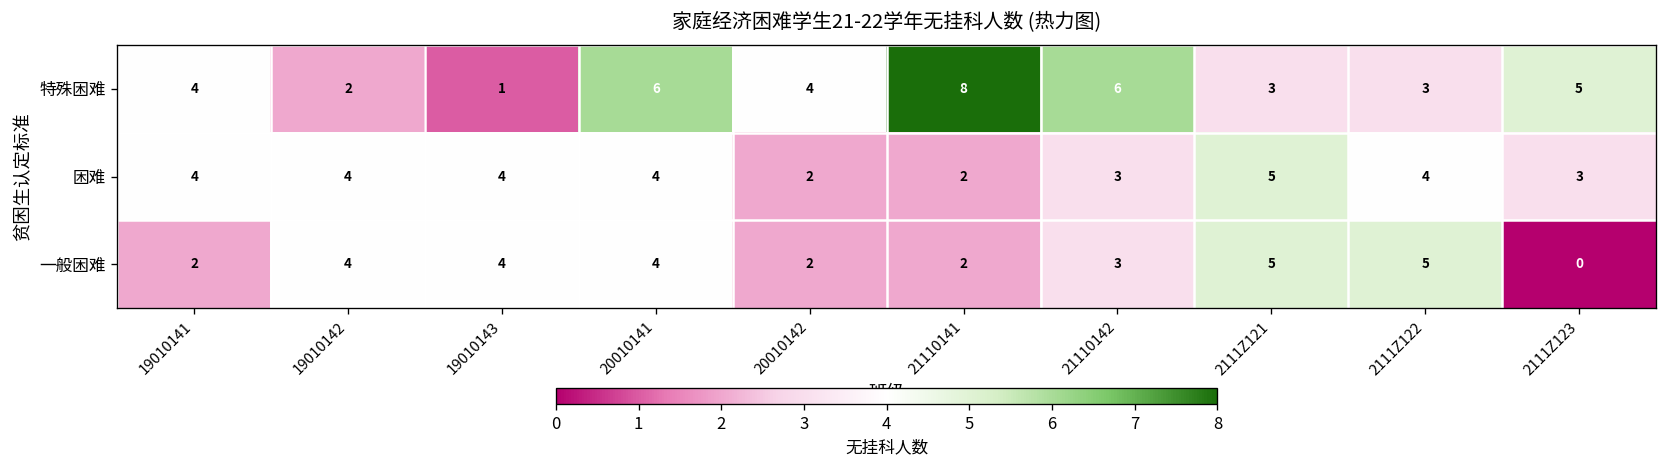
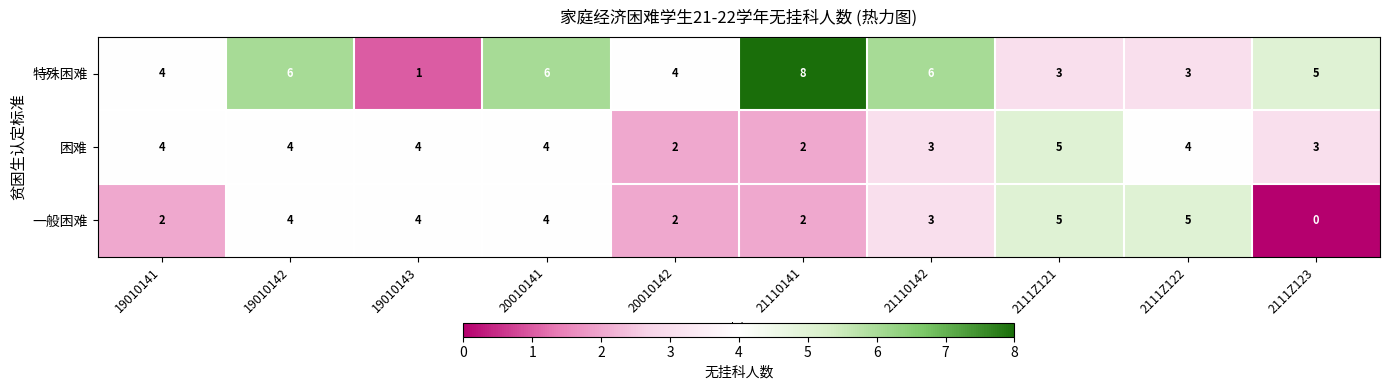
特殊困难, 19010142: 2 -> 6
